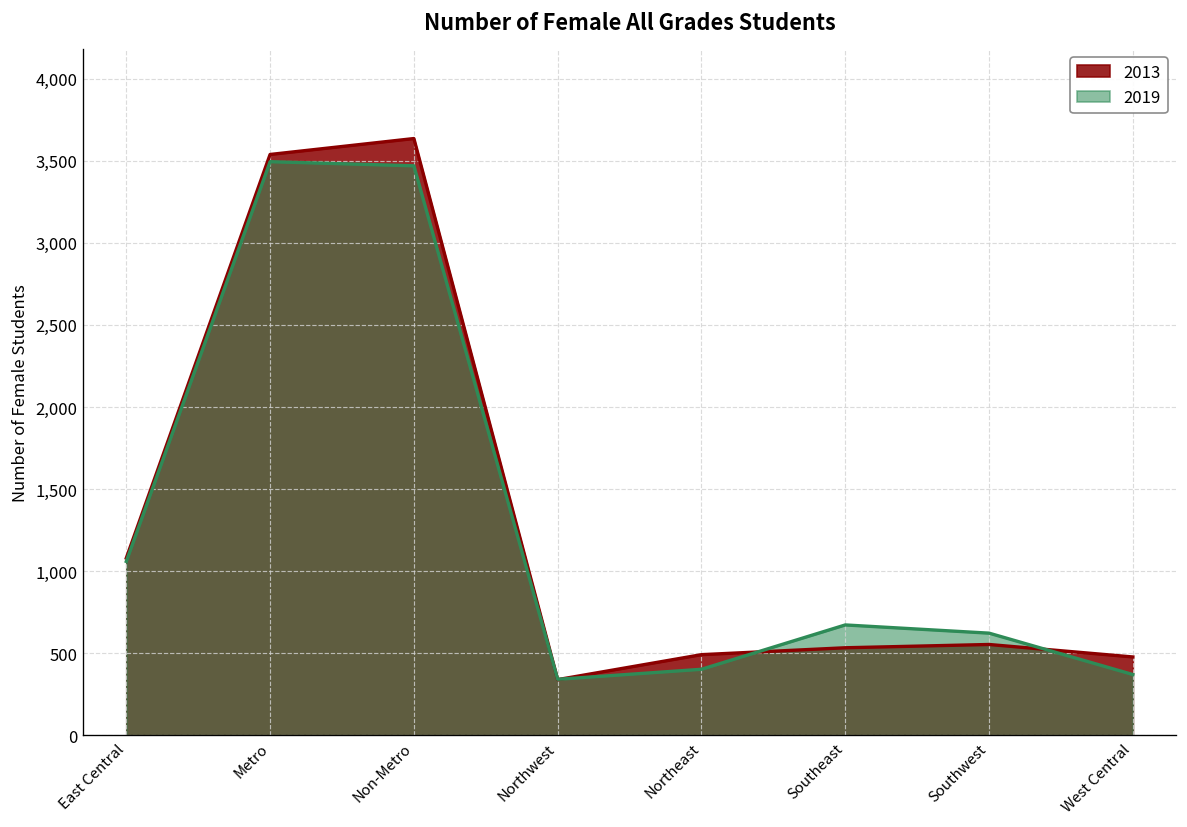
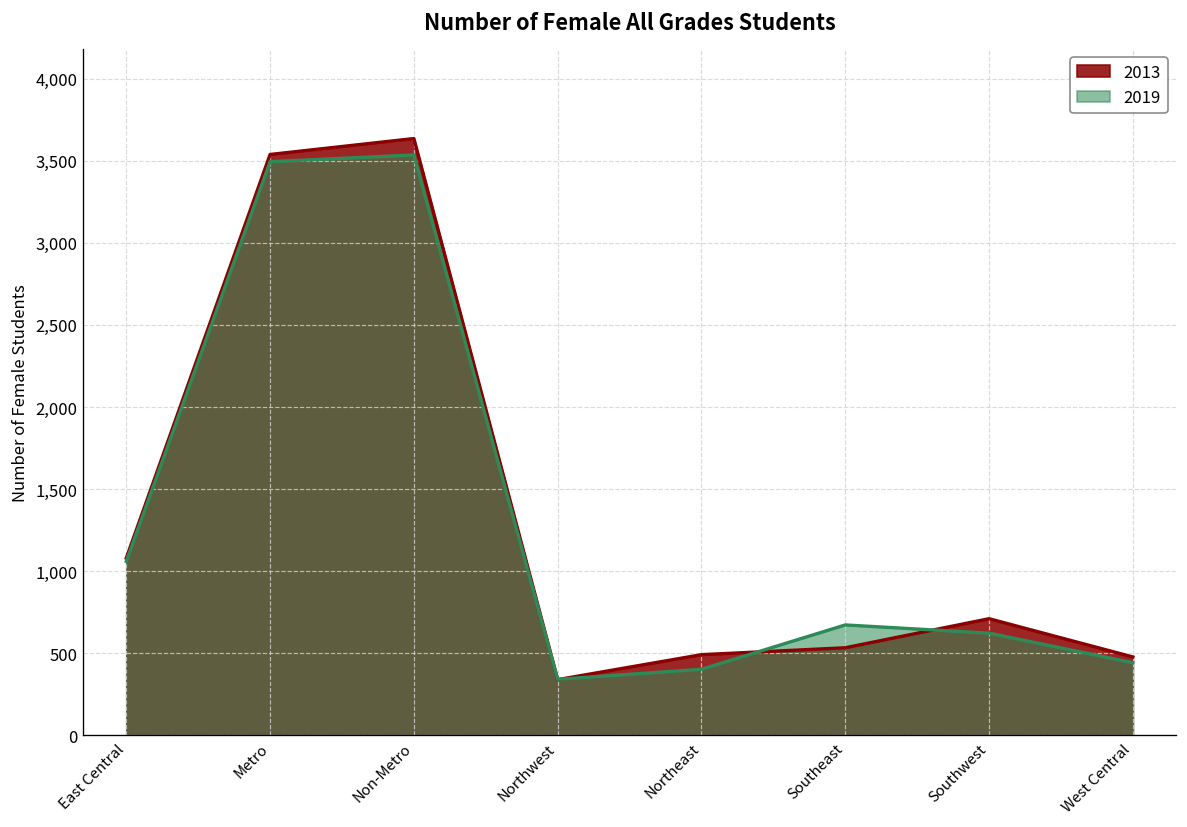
2019, Non-Metro: 3,470 -> 3,540
2013, Southwest: 550 -> 710
2019, West Central: 370 -> 440
